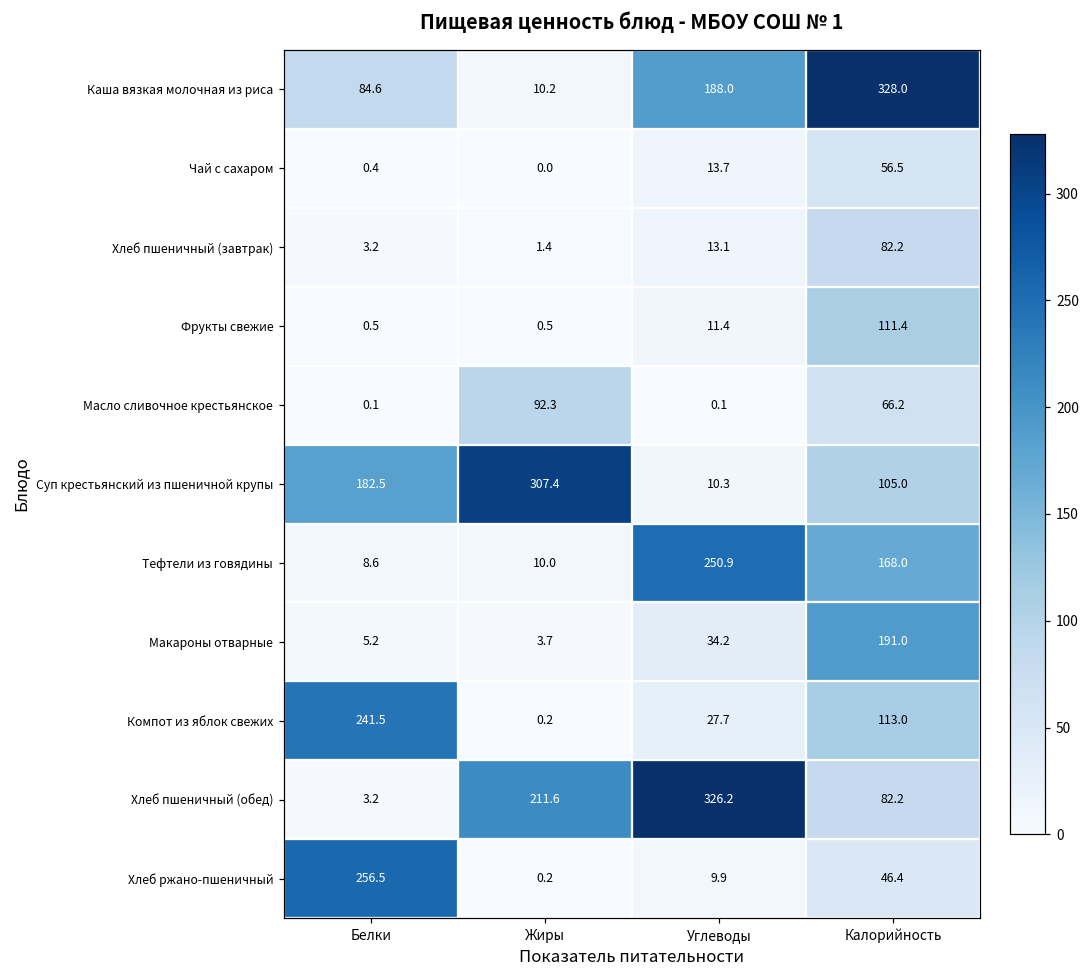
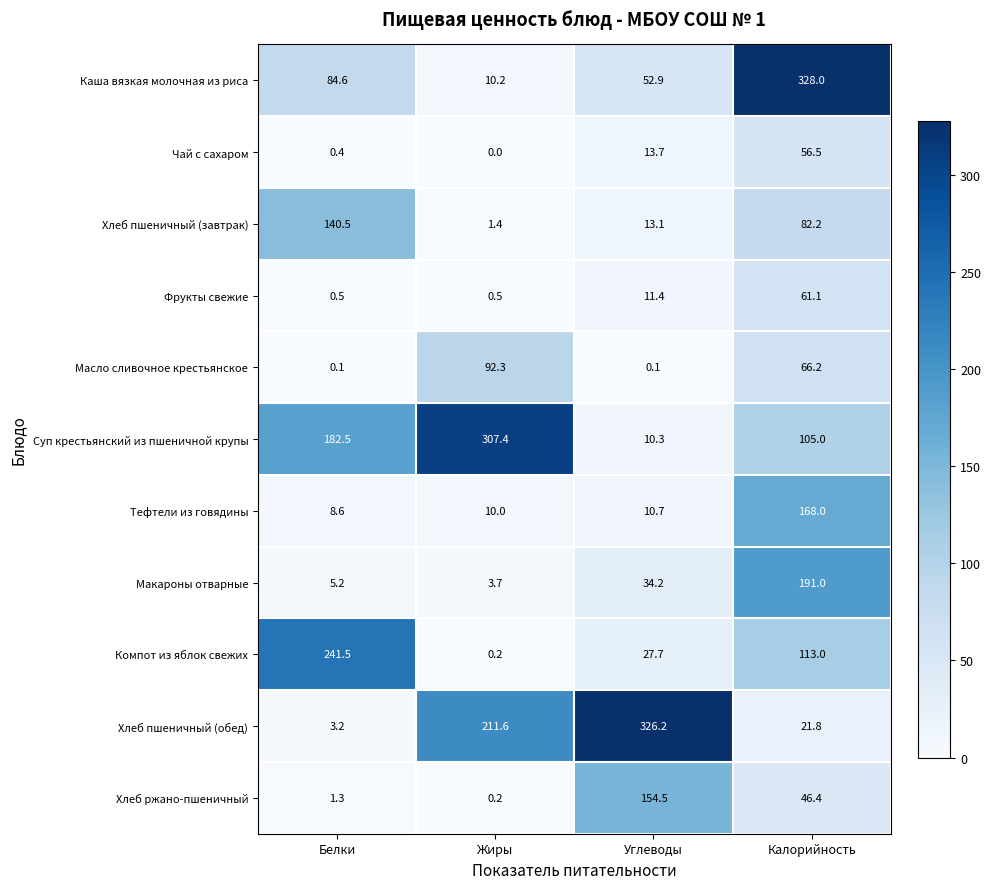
Каша вязкая молочная из риса, Углеводы: 188.0 -> 52.9
Хлеб пшеничный (завтрак), Белки: 3.2 -> 140.5
Фрукты свежие, Калорийность: 111.4 -> 61.1
Тефтели из говядины, Углеводы: 250.9 -> 10.7
Хлеб пшеничный (обед), Калорийность: 82.2 -> 21.8
Хлеб ржано-пшеничный, Белки: 256.5 -> 1.3
Хлеб ржано-пшеничный, Углеводы: 9.9 -> 154.5
